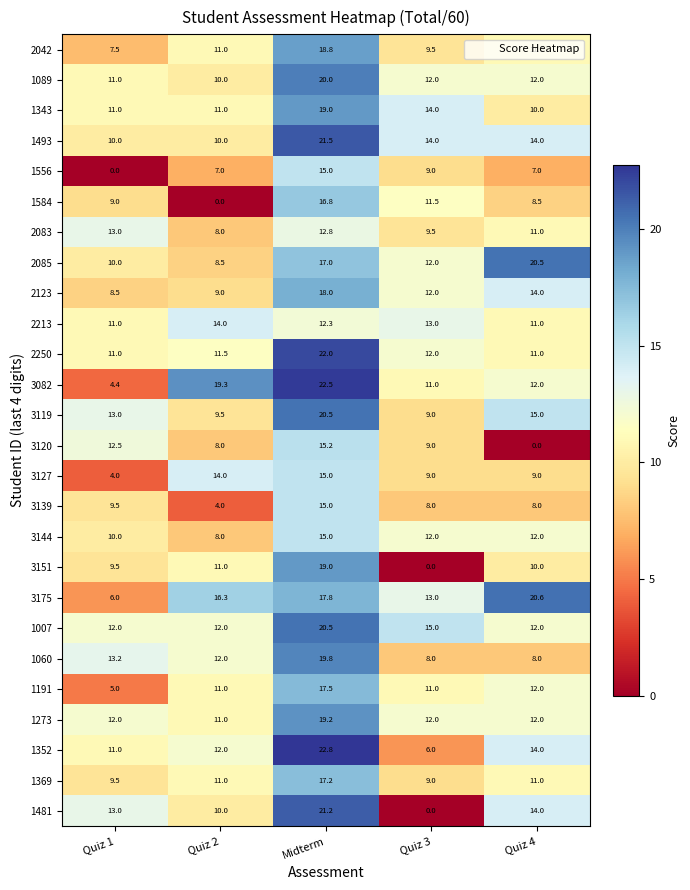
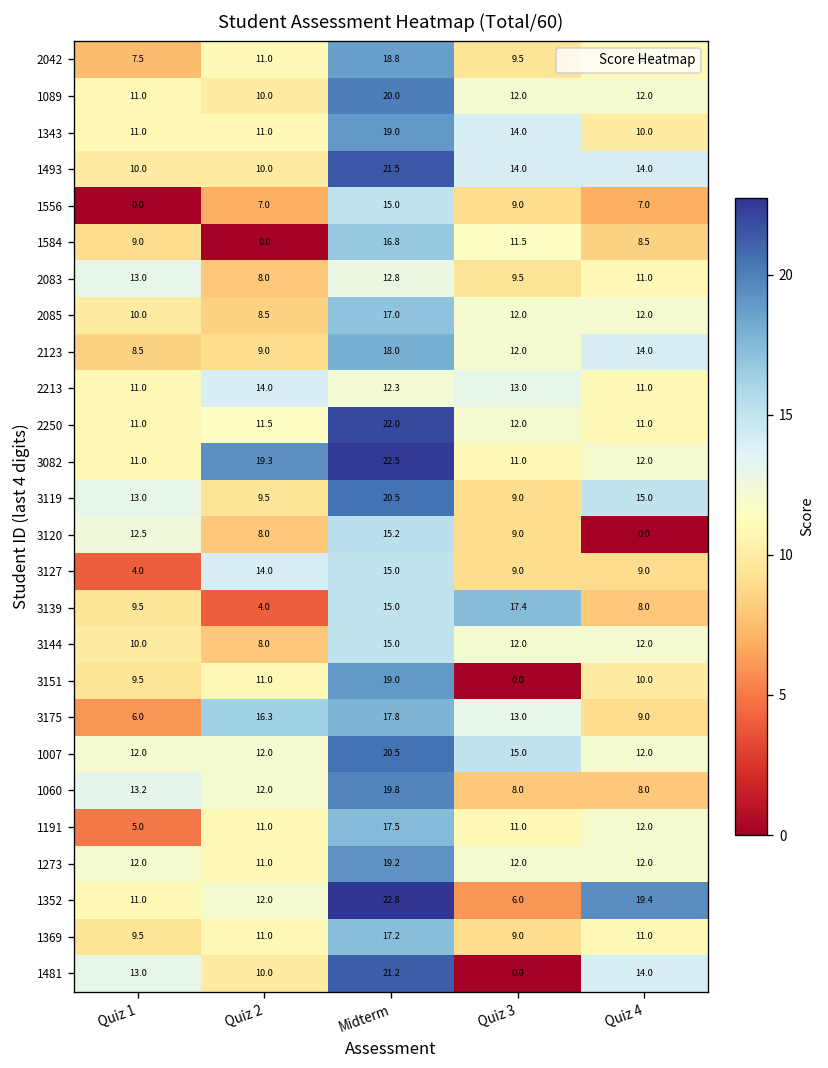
2085, Quiz 4: 20.5 -> 12.0
3082, Quiz 1: 4.4 -> 11.0
3139, Quiz 3: 8.0 -> 17.4
3175, Quiz 4: 20.6 -> 9.0
1352, Quiz 4: 14.0 -> 19.4
